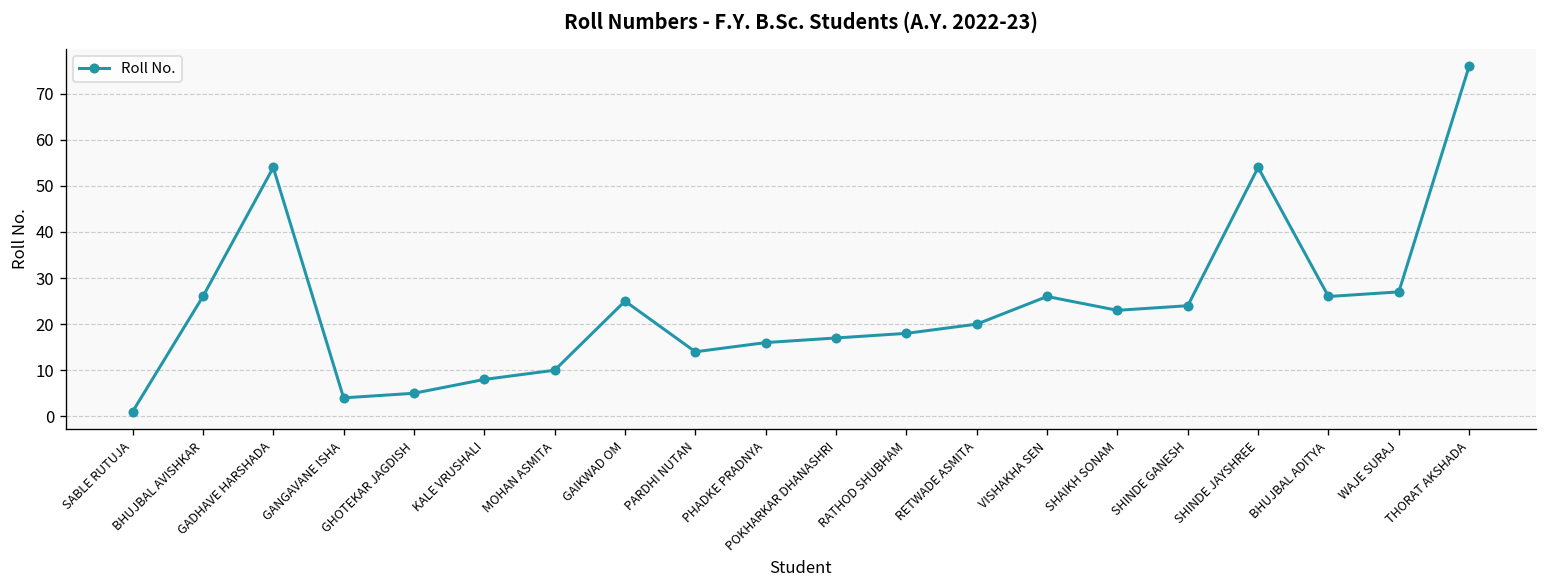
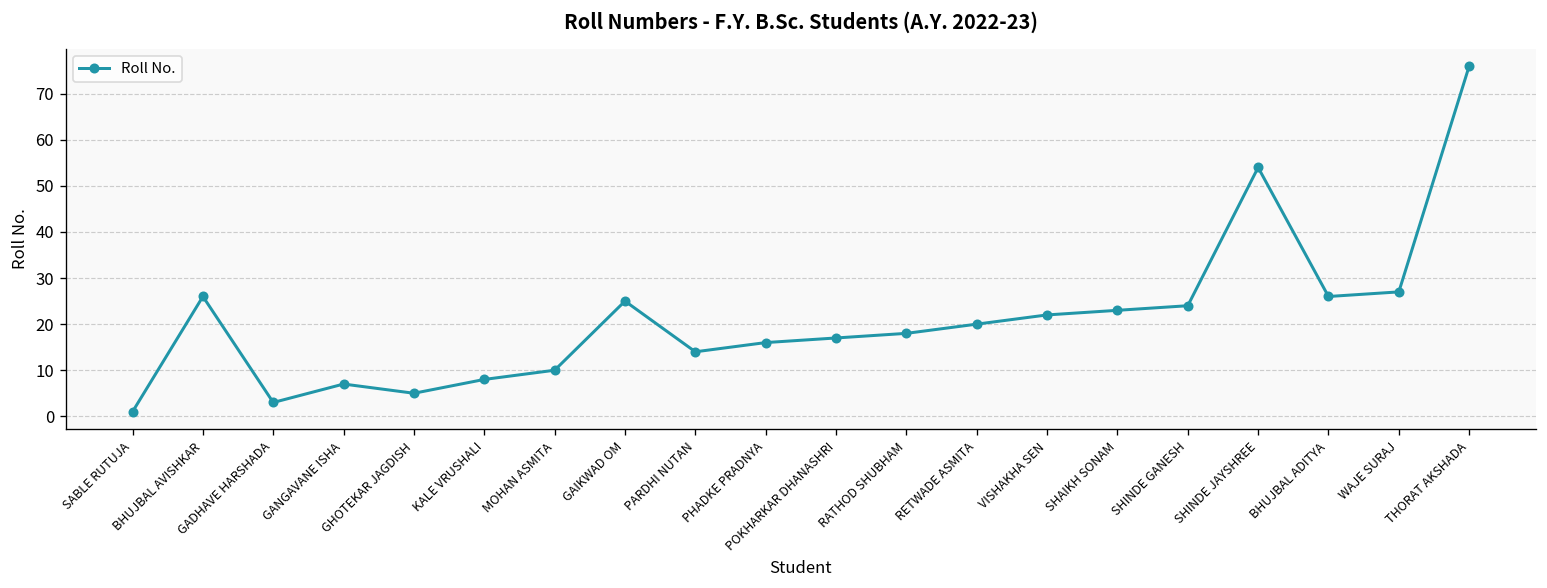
GADHAVE HARSHADA: 54 -> 3
GANGAVANE ISHA: 4 -> 7
VISHAKHA SEN: 26 -> 22
